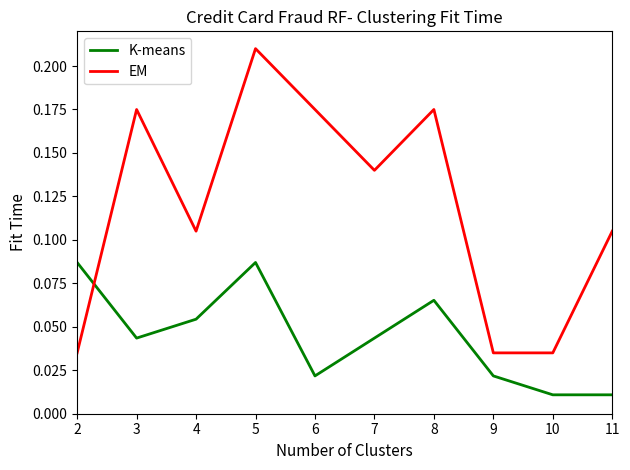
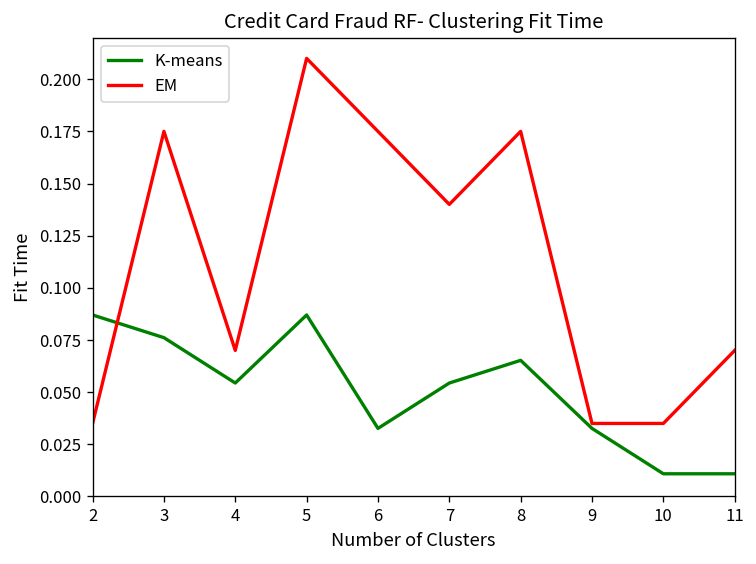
K-means, 3: 0.044 -> 0.076
EM, 4: 0.105 -> 0.070
K-means, 6: 0.022 -> 0.033
K-means, 7: 0.044 -> 0.054
K-means, 9: 0.022 -> 0.033
EM, 11: 0.105 -> 0.070
